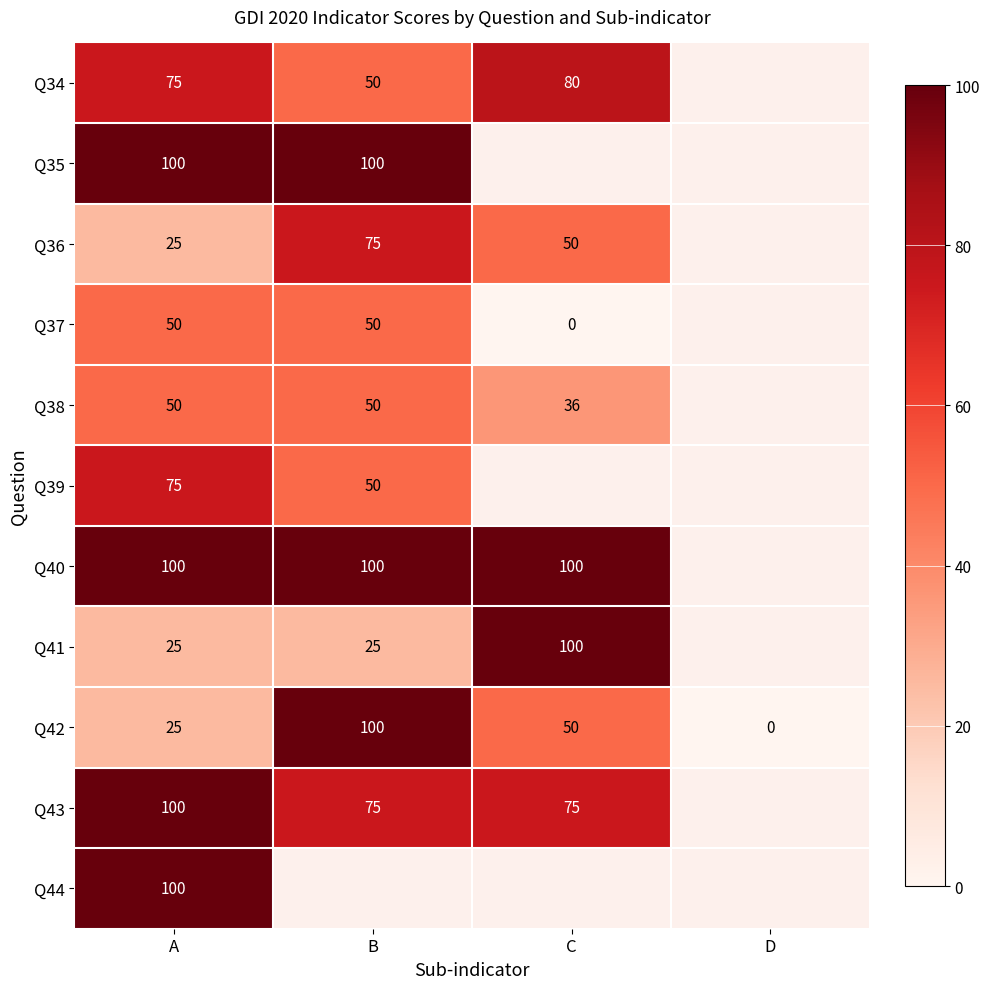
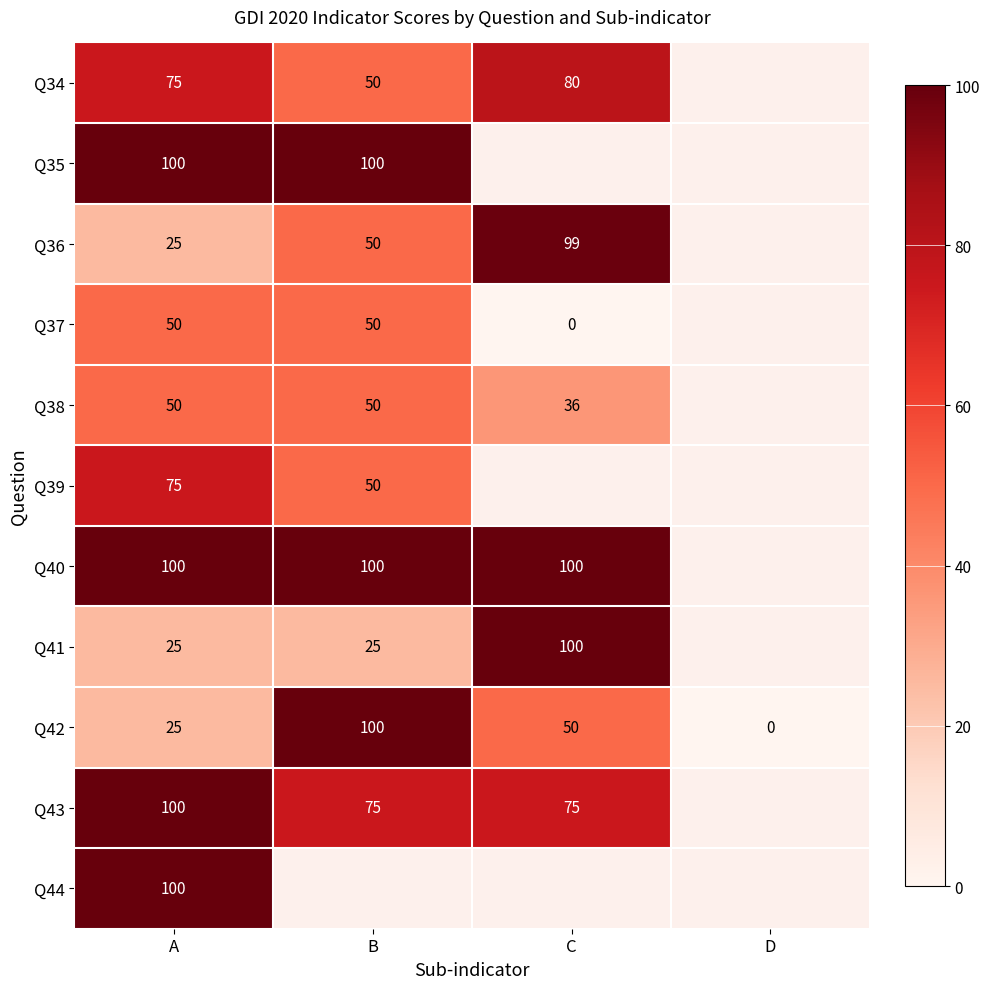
Q36, B: 75 -> 50
Q36, C: 50 -> 99
